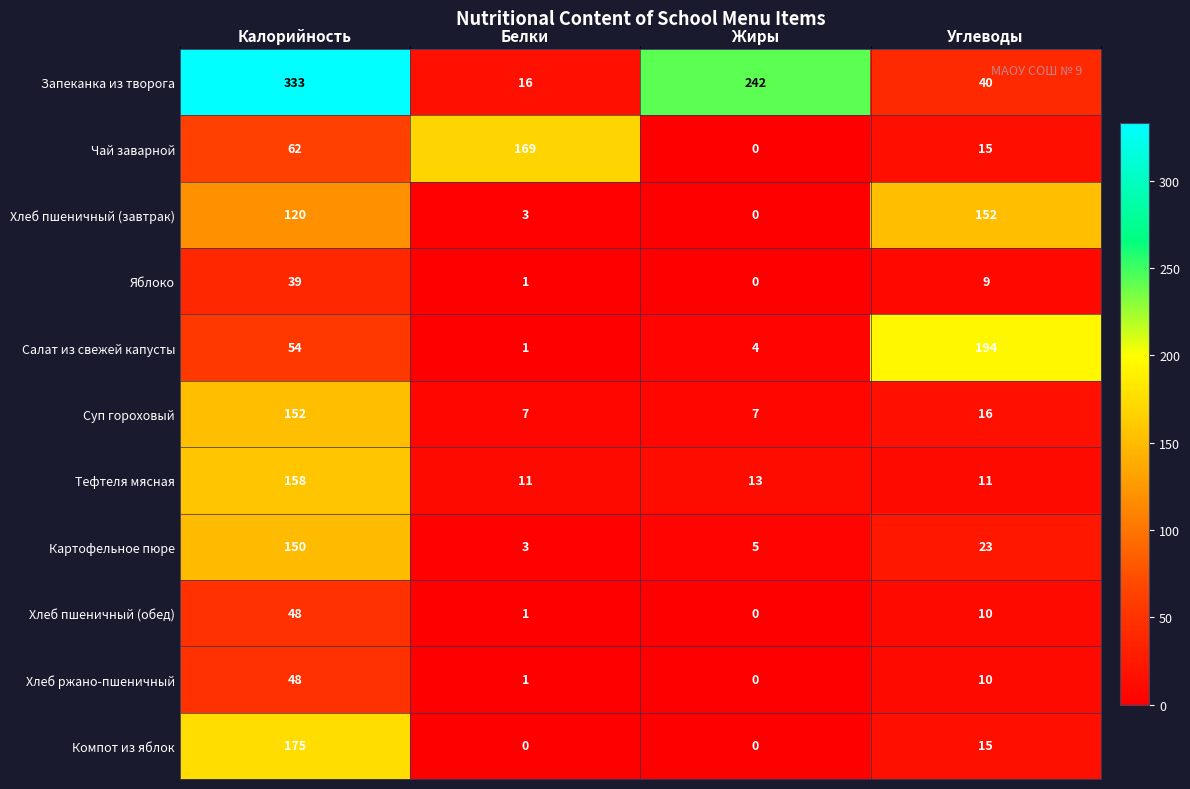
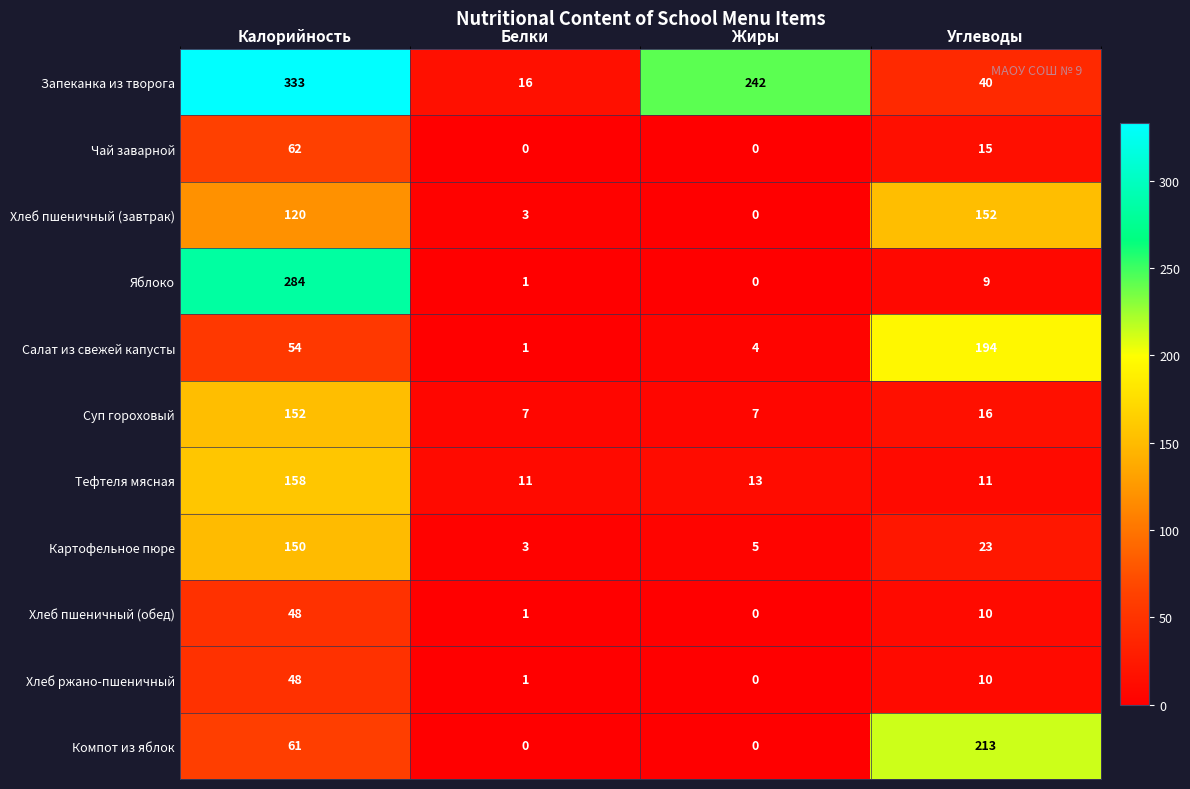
Чай заварной, Белки: 169 -> 0
Яблоко, Калорийность: 39 -> 284
Компот из яблок, Калорийность: 175 -> 61
Компот из яблок, Углеводы: 15 -> 213
